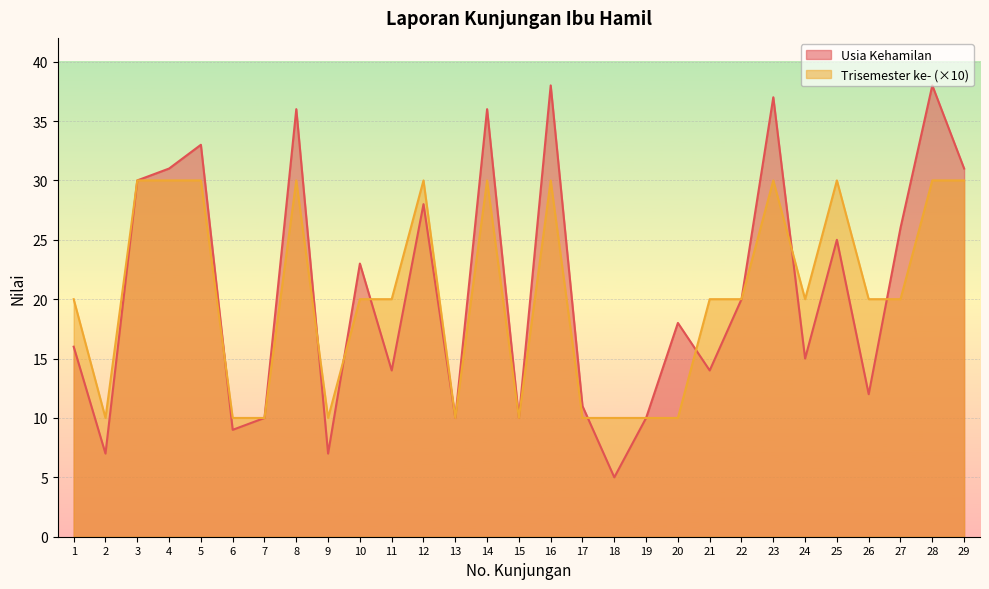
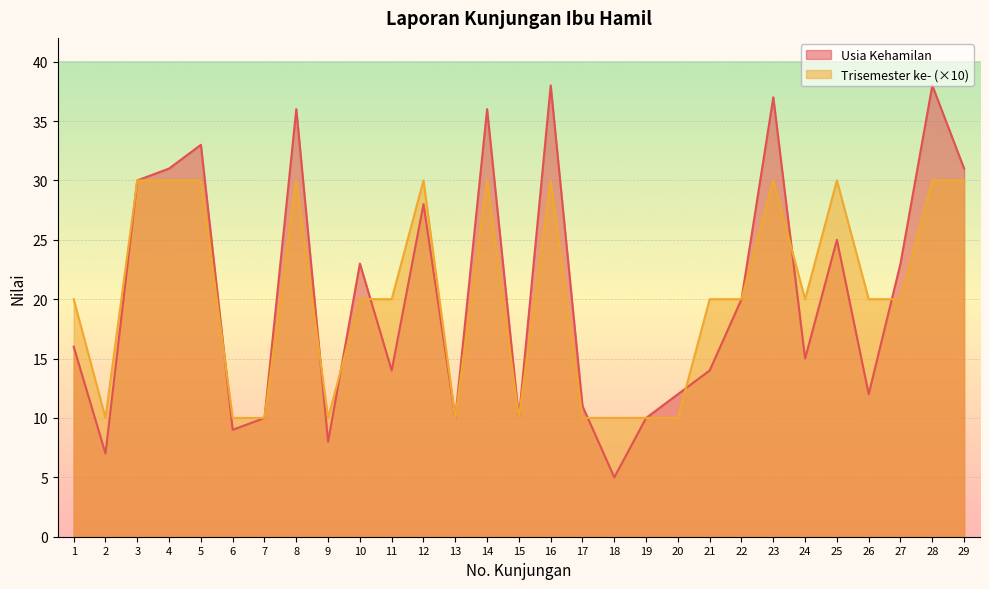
Usia Kehamilan, 9: 7 -> 8
Usia Kehamilan, 20: 18 -> 12
Usia Kehamilan, 27: 26 -> 23
